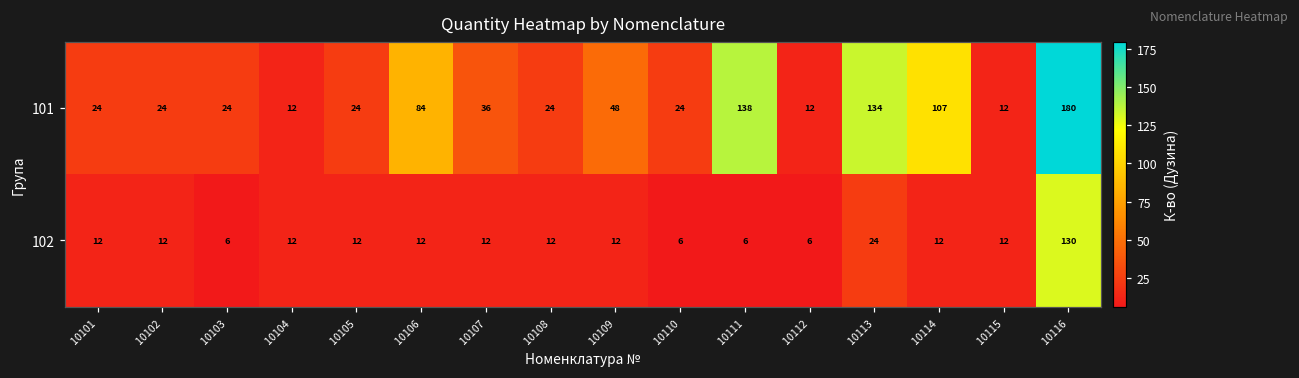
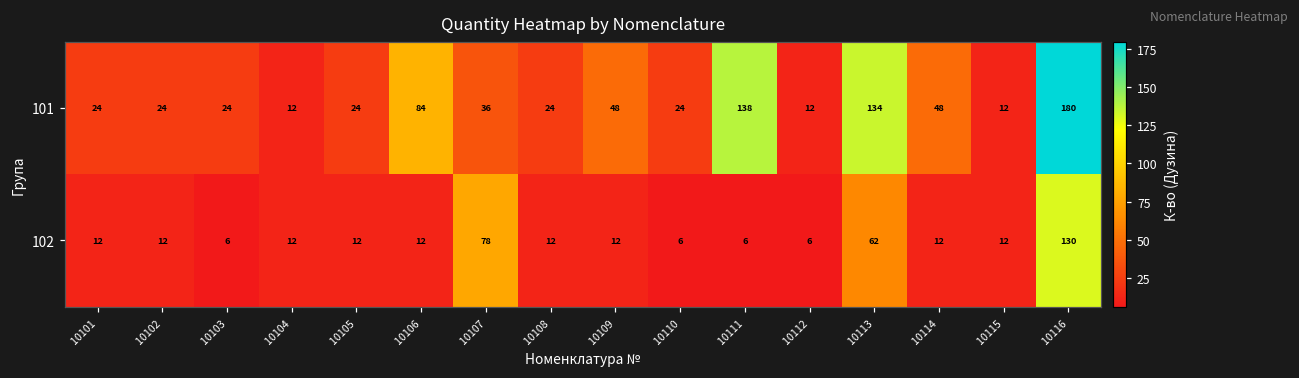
101, 10114: 107 -> 48
102, 10107: 12 -> 78
102, 10113: 24 -> 62
